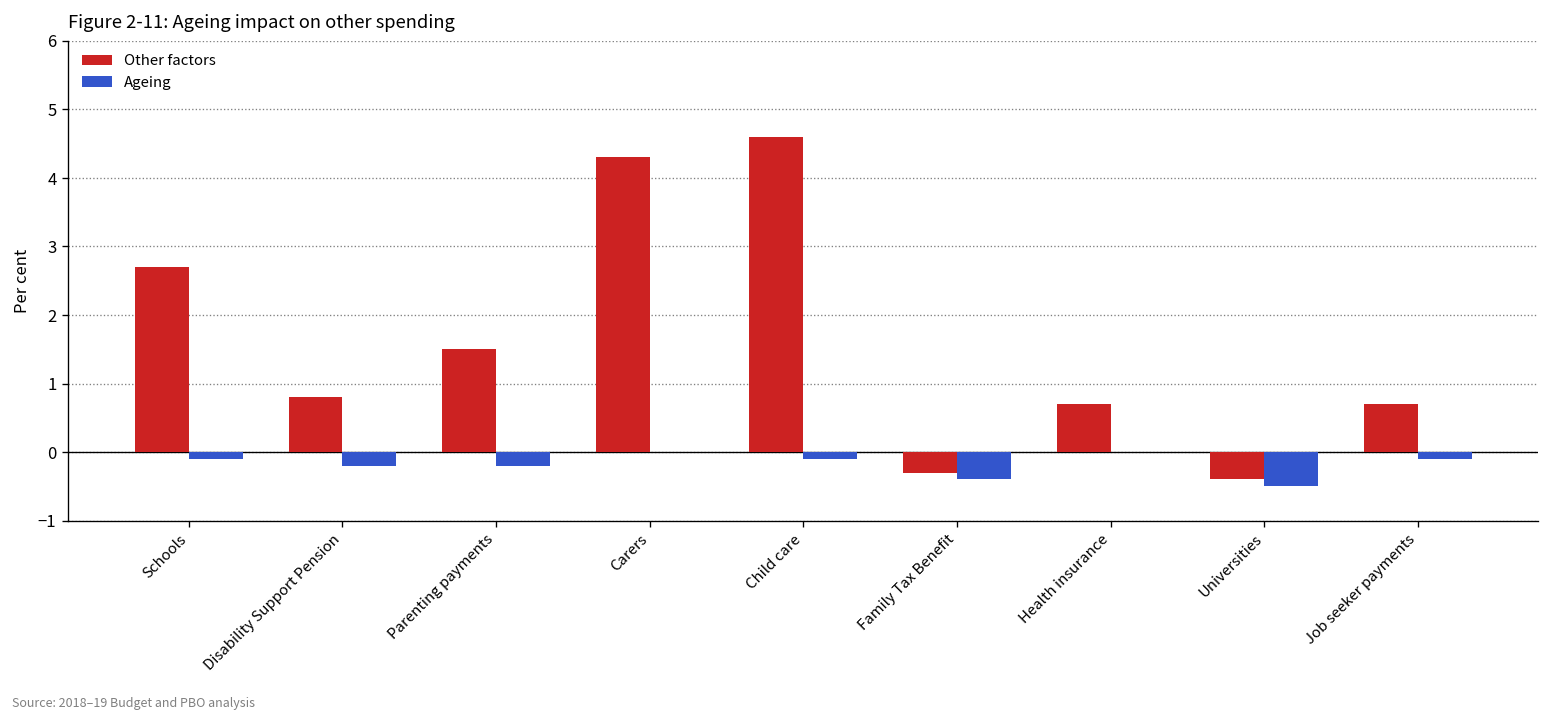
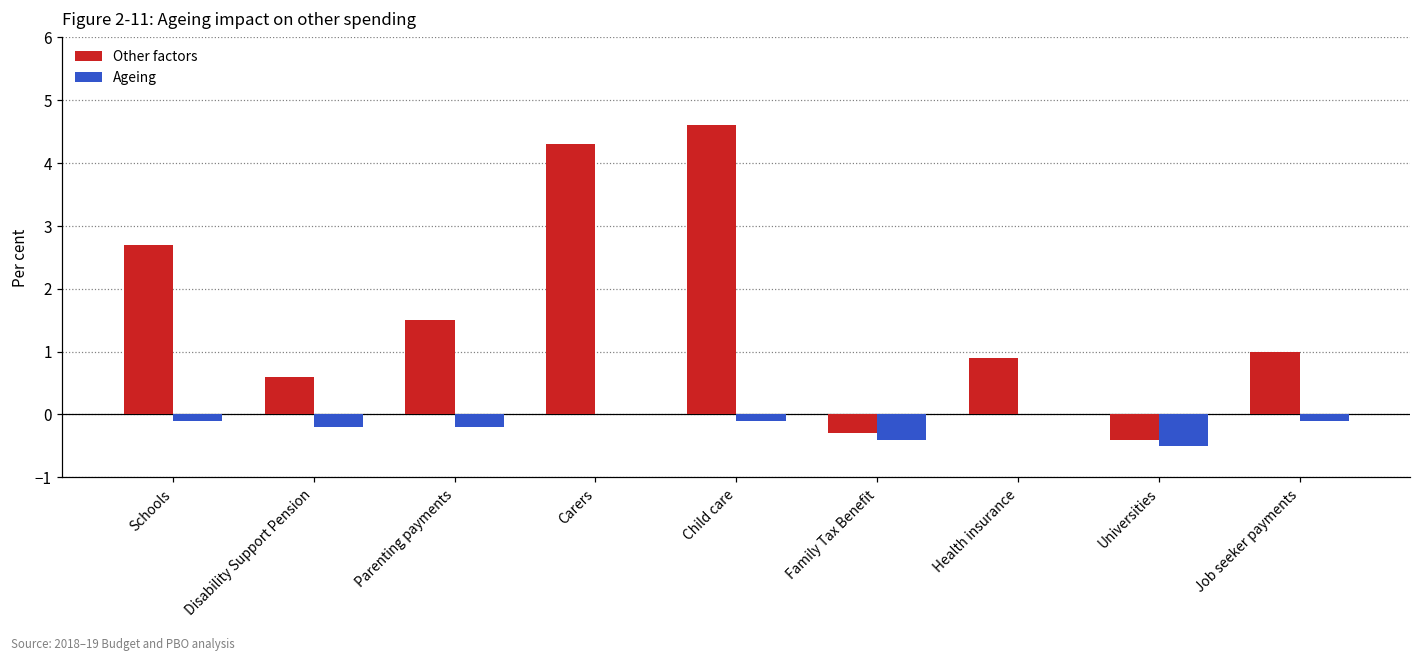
Other factors, Disability Support Pension: 0.8 -> 0.6
Other factors, Health insurance: 0.7 -> 0.9
Other factors, Job seeker payments: 0.7 -> 1.0
